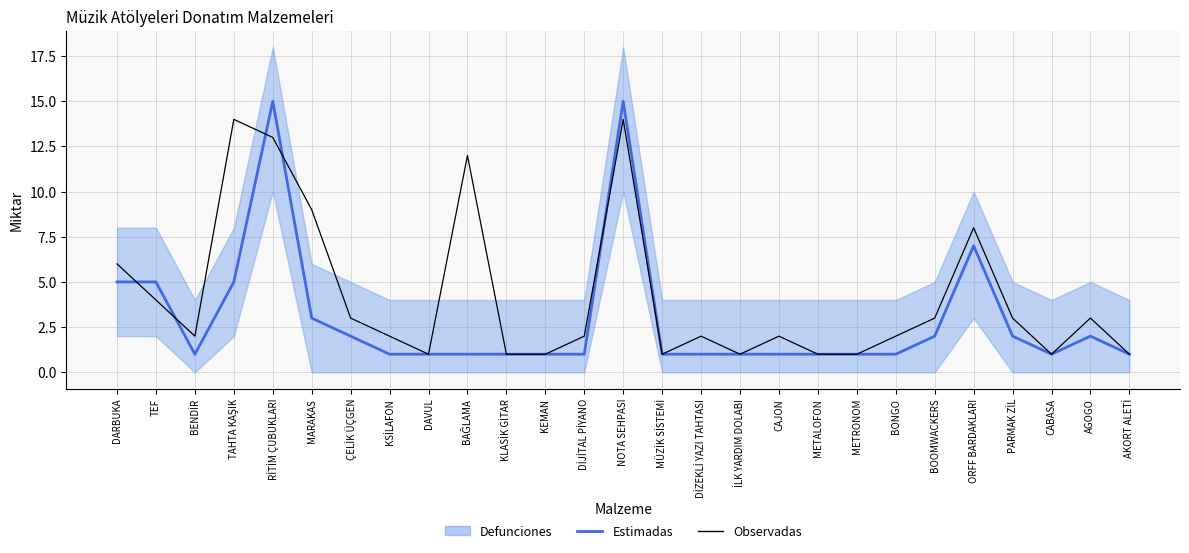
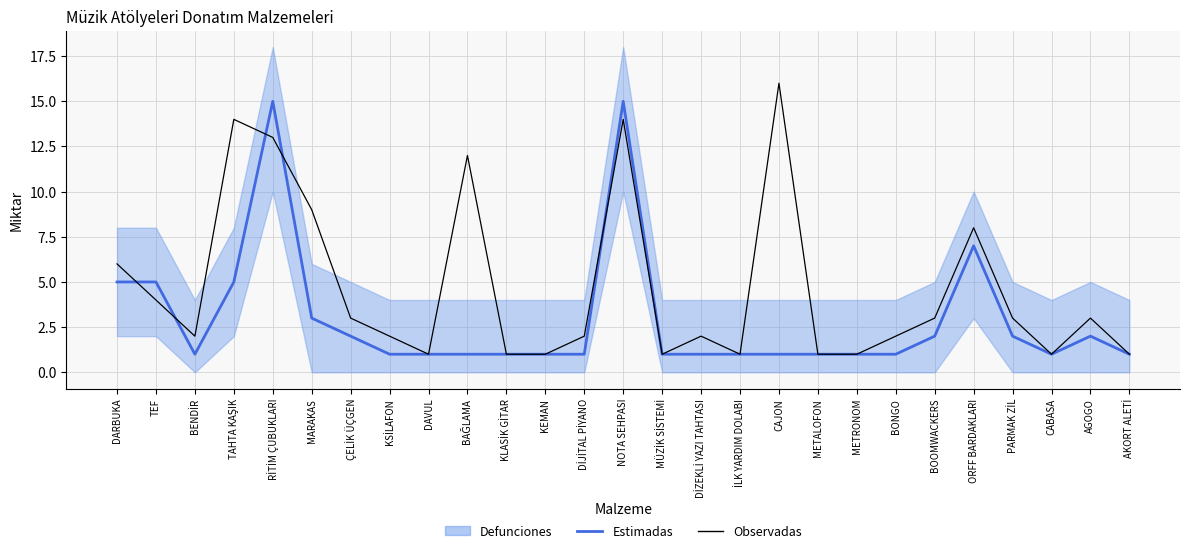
Observadas, CAJON: 2 -> 16
